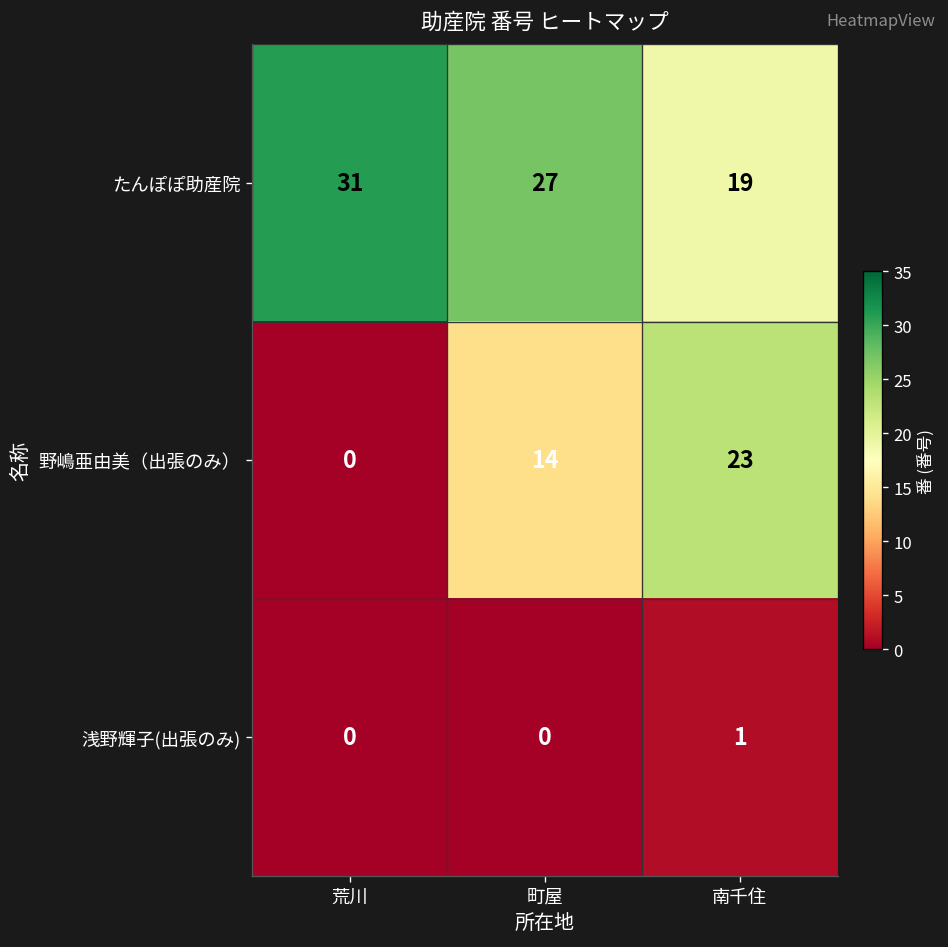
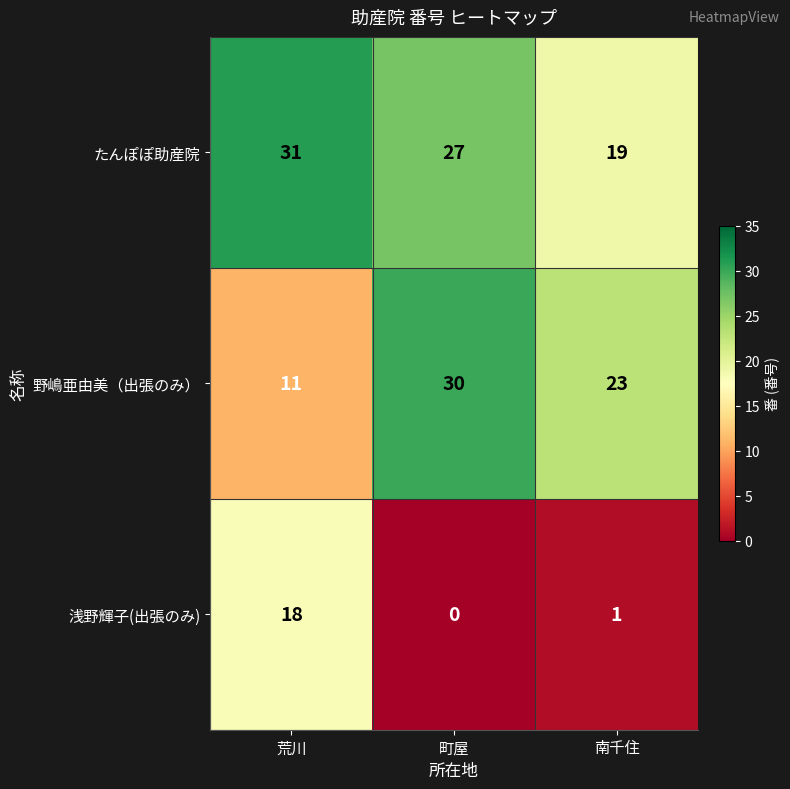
野嶋亜由美（出張のみ）, 荒川: 0 -> 11
野嶋亜由美（出張のみ）, 町屋: 14 -> 30
浅野輝子(出張のみ), 荒川: 0 -> 18
